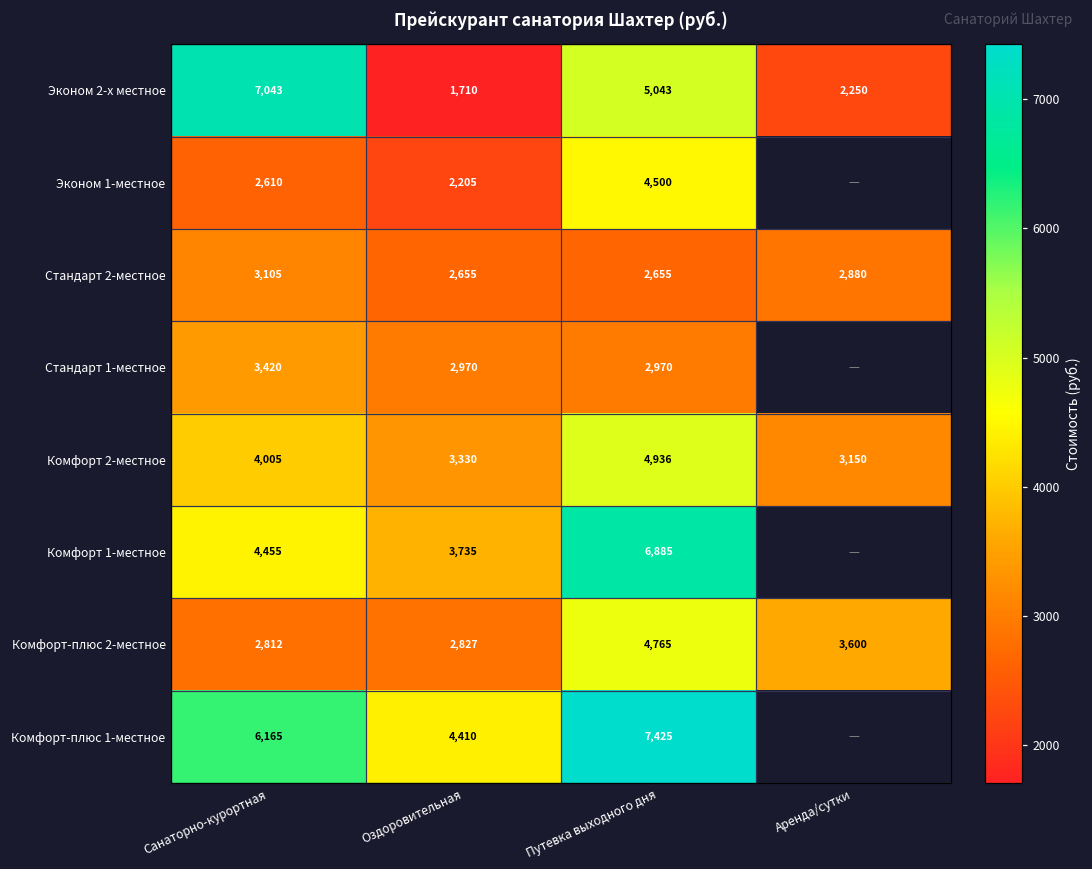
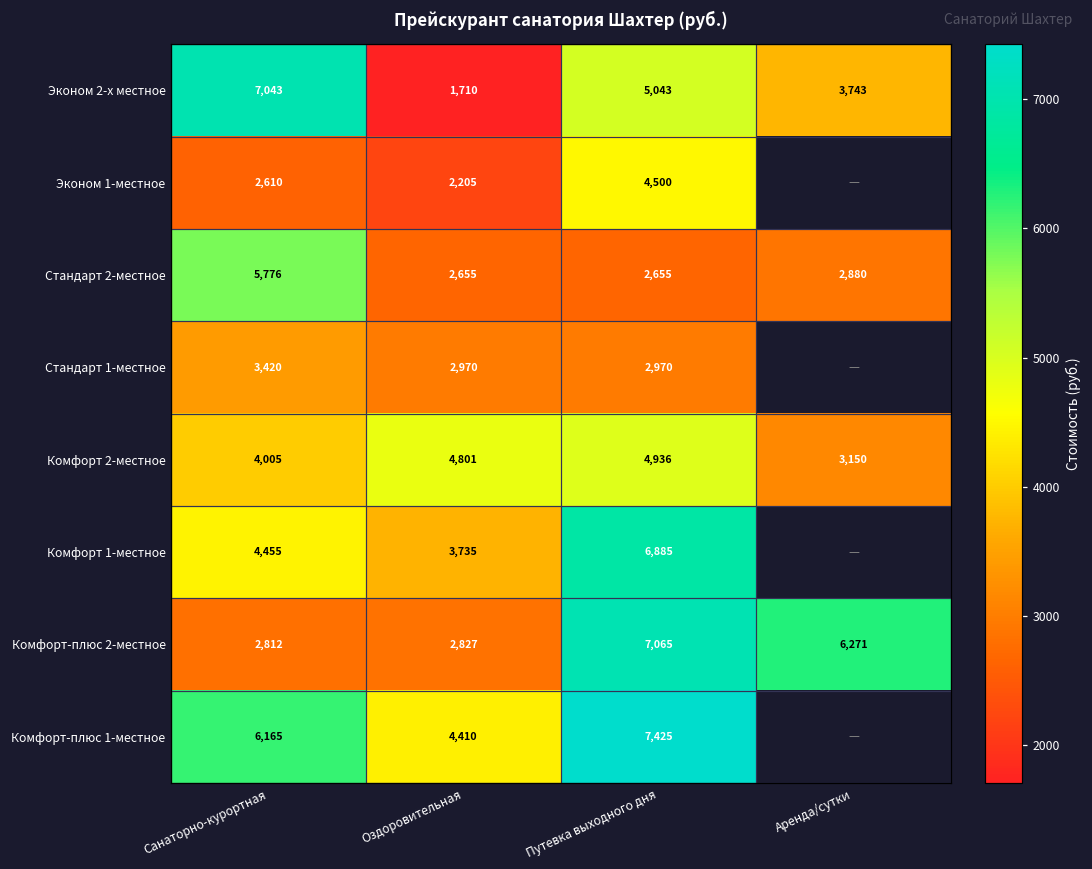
Эконом 2-х местное, Аренда/сутки: 2,250 -> 3,743
Стандарт 2-местное, Санаторно-курортная: 3,105 -> 5,776
Комфорт 2-местное, Оздоровительная: 3,330 -> 4,801
Комфорт-плюс 2-местное, Путевка выходного дня: 4,765 -> 7,065
Комфорт-плюс 2-местное, Аренда/сутки: 3,600 -> 6,271
